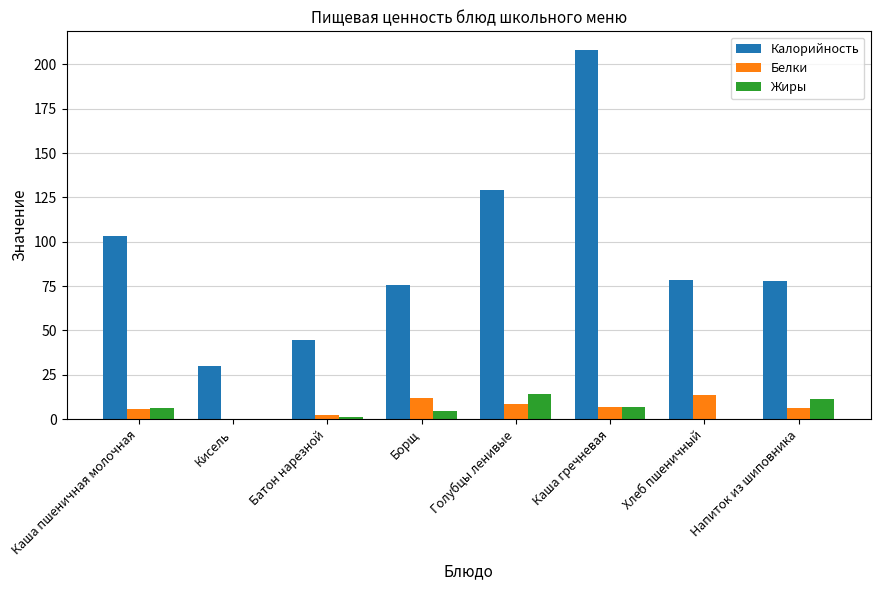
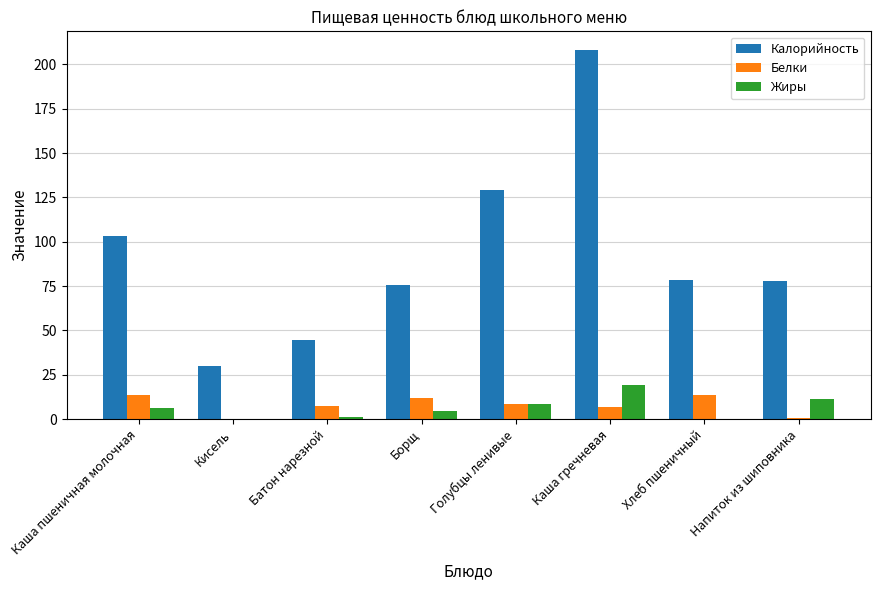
Белки, Каша пшеничная молочная: 5 -> 14
Белки, Батон нарезной: 2 -> 7
Жиры, Голубцы ленивые: 14 -> 9
Жиры, Каша гречневая: 7 -> 19
Белки, Напиток из шиповника: 6 -> 1
